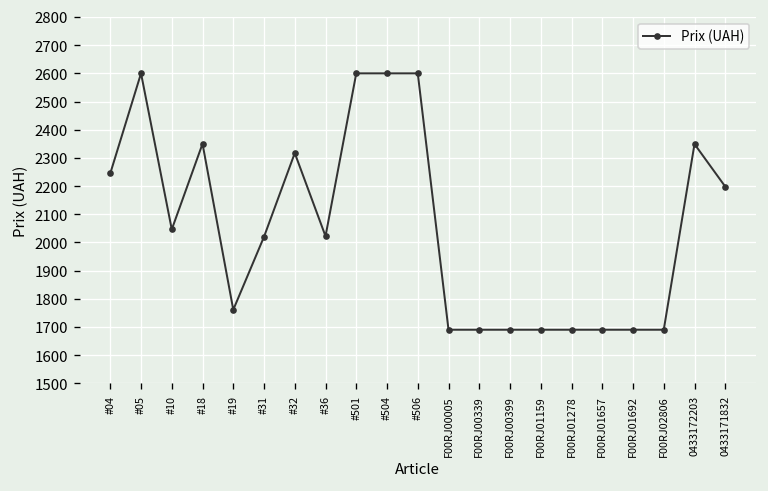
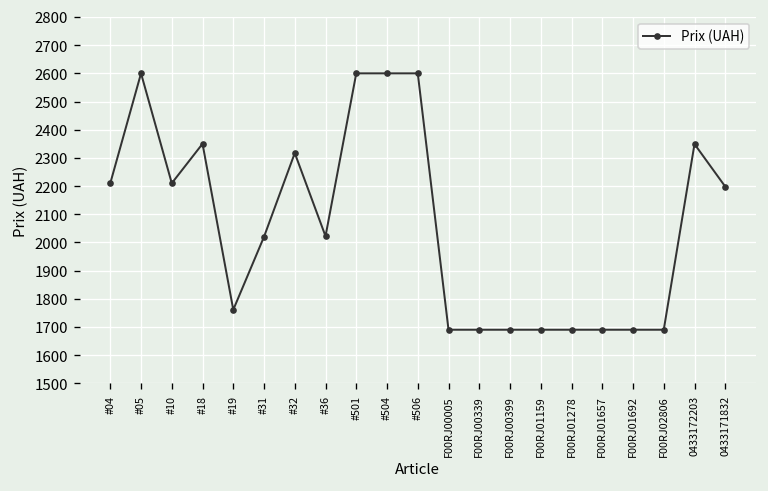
#04: 2250 -> 2210
#10: 2050 -> 2210
